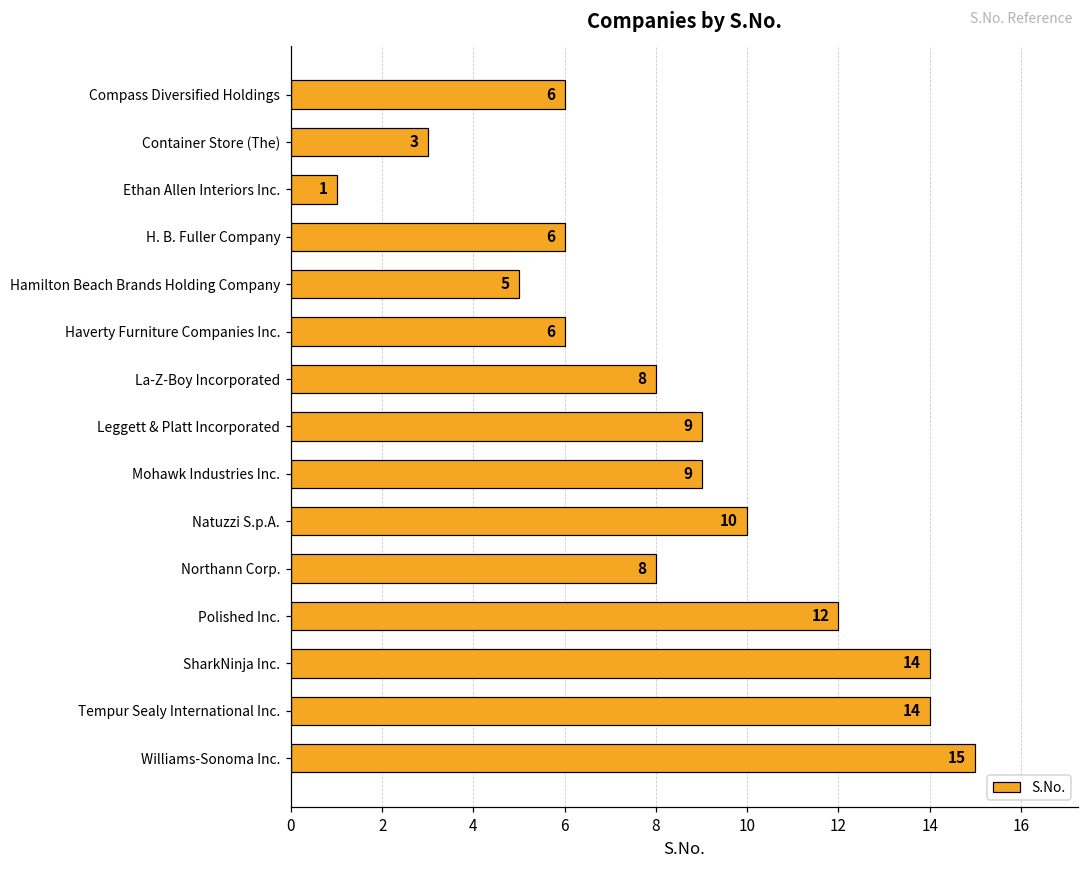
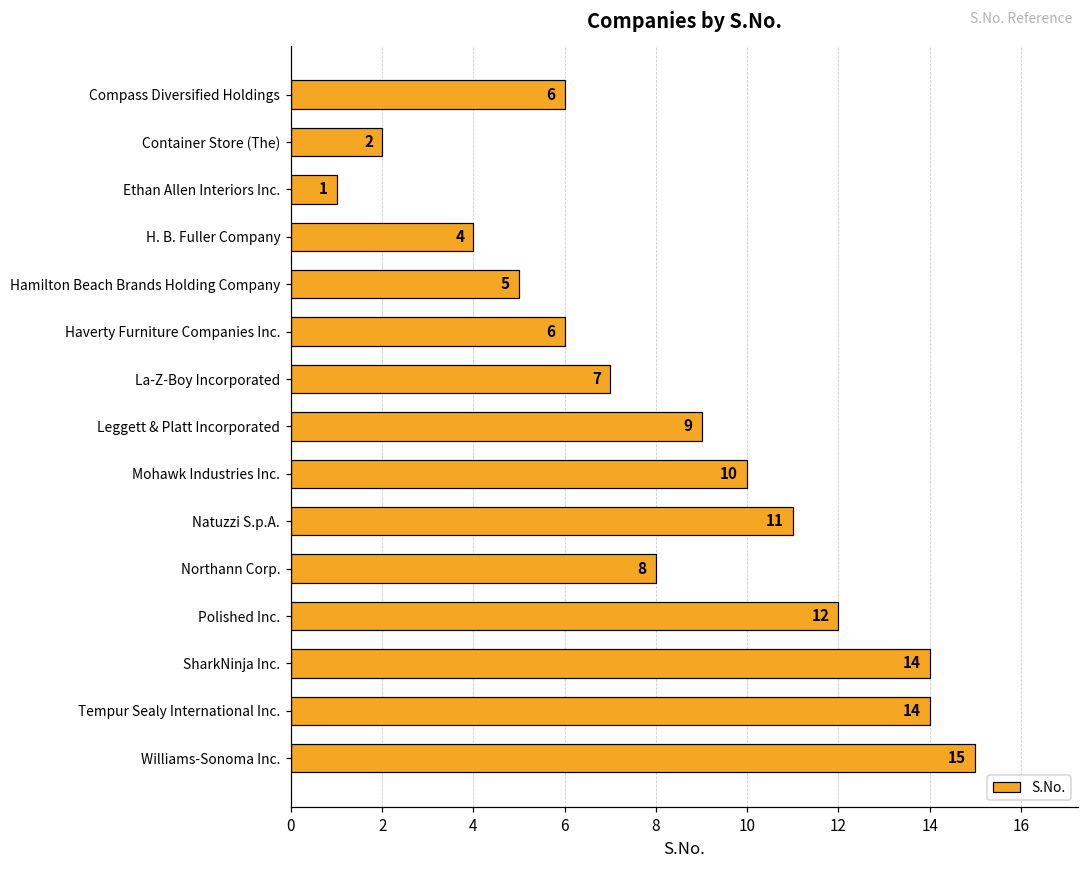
Container Store (The): 3 -> 2
H. B. Fuller Company: 6 -> 4
La-Z-Boy Incorporated: 8 -> 7
Mohawk Industries Inc.: 9 -> 10
Natuzzi S.p.A.: 10 -> 11
